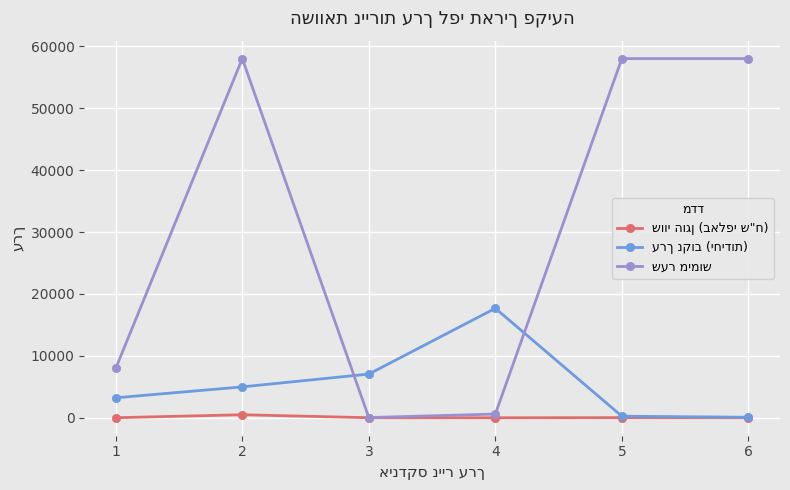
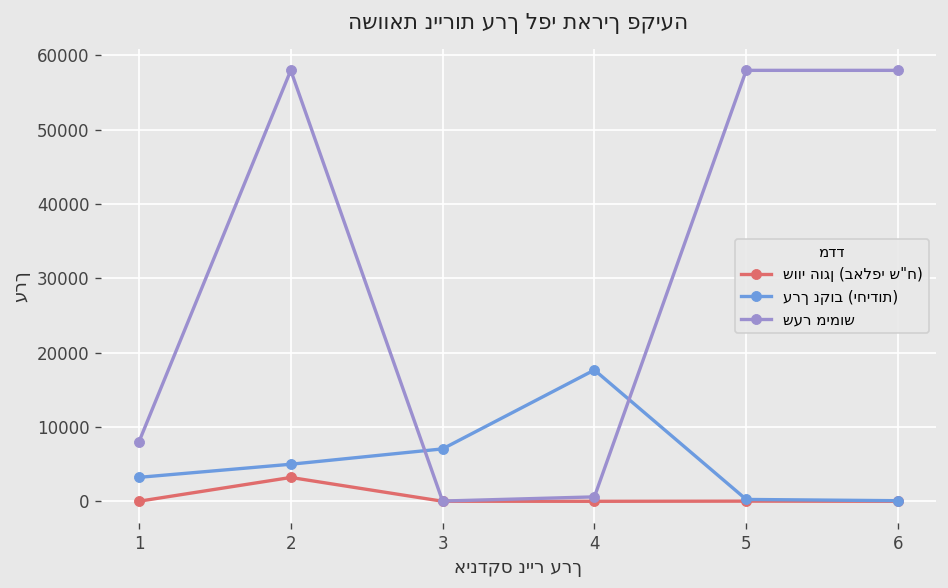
שווי הוגן (באלפי ש"ח), 2: 0 -> 3000
